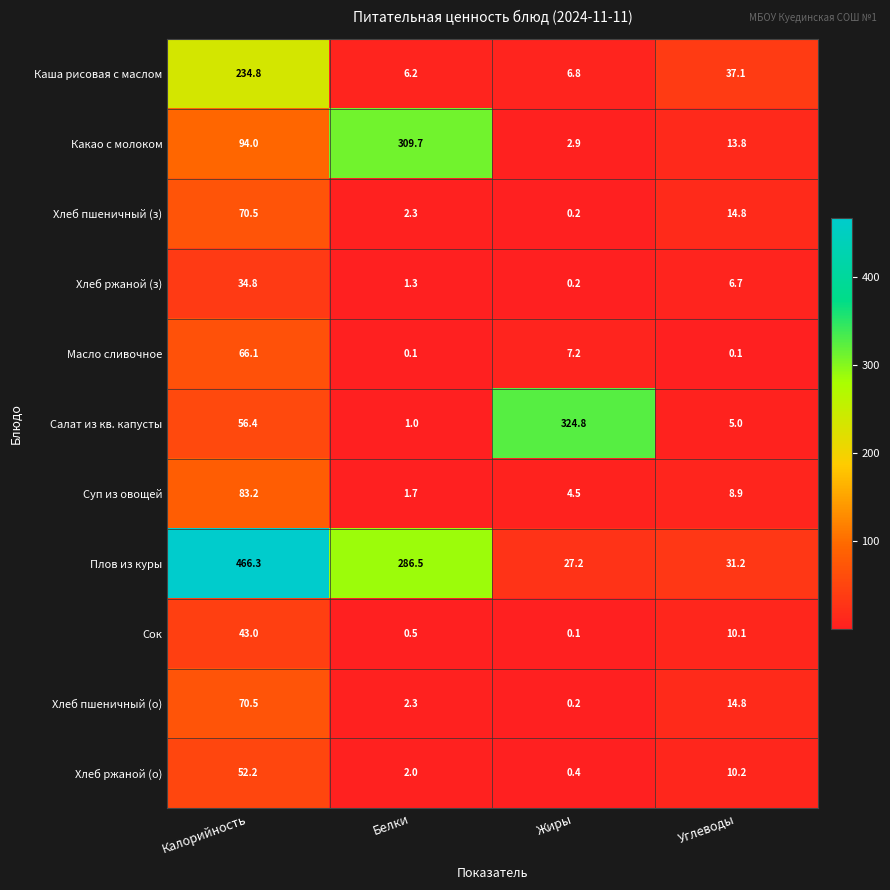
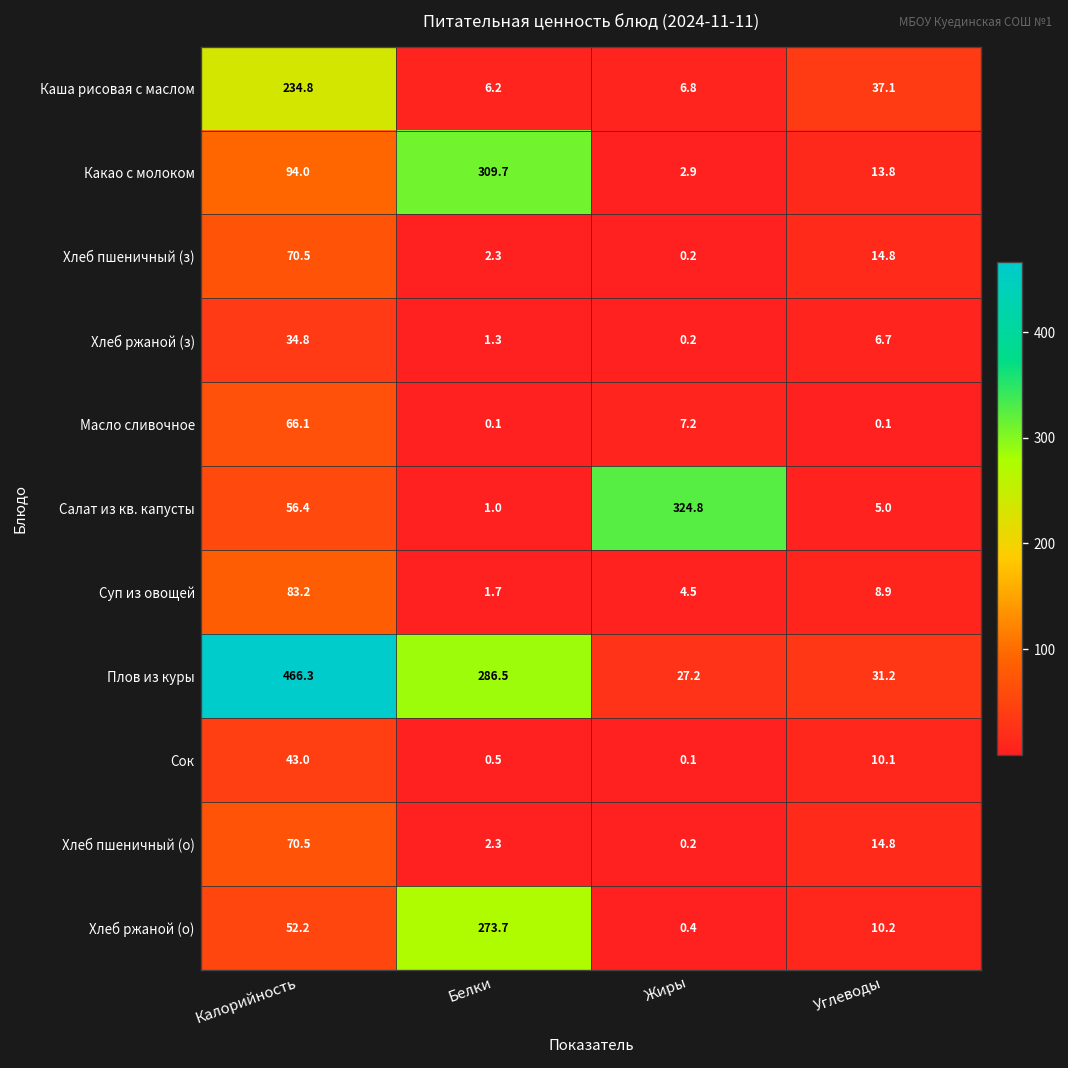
Хлеб ржаной (о), Белки: 2.0 -> 273.7
